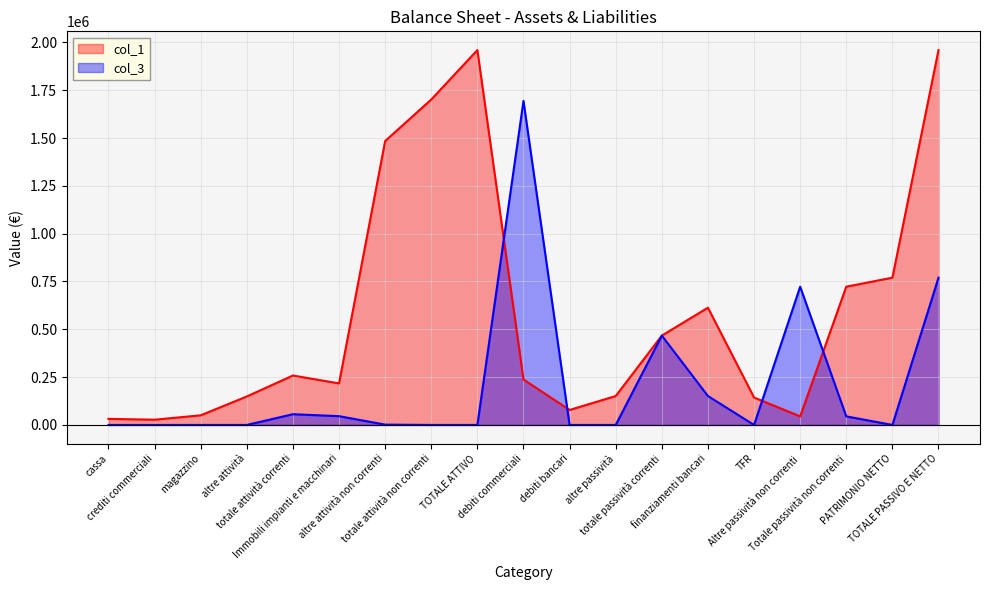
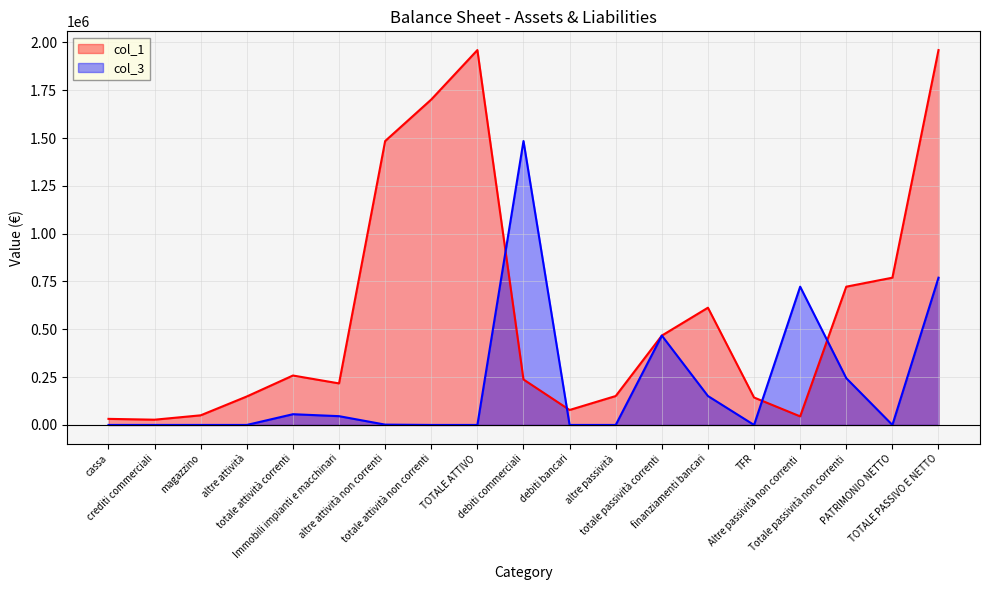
col_3, debiti commerciali: 1690000 -> 1480000
col_3, Totale passività non correnti: 40000 -> 240000
